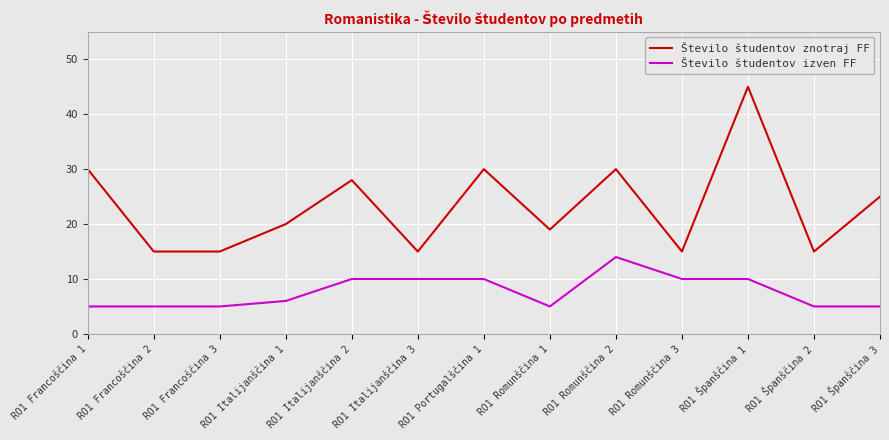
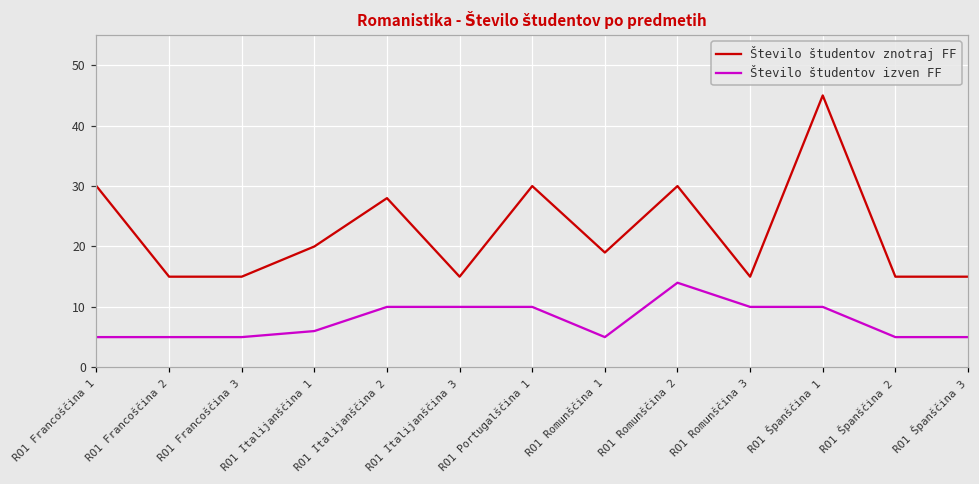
Število študentov znotraj FF, RO1 Španščina 3: 25 -> 15
